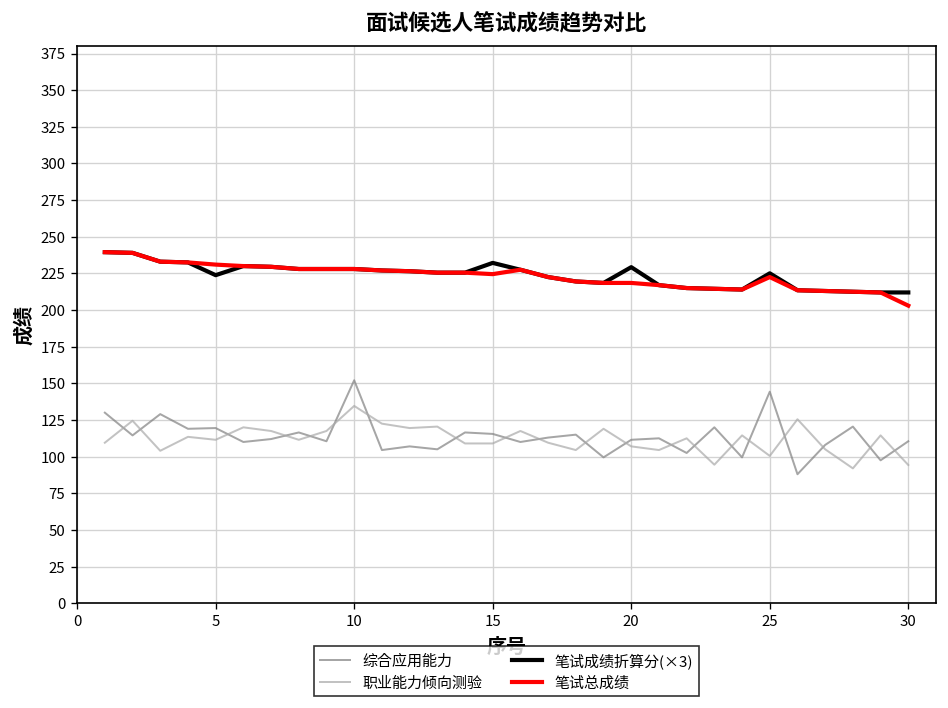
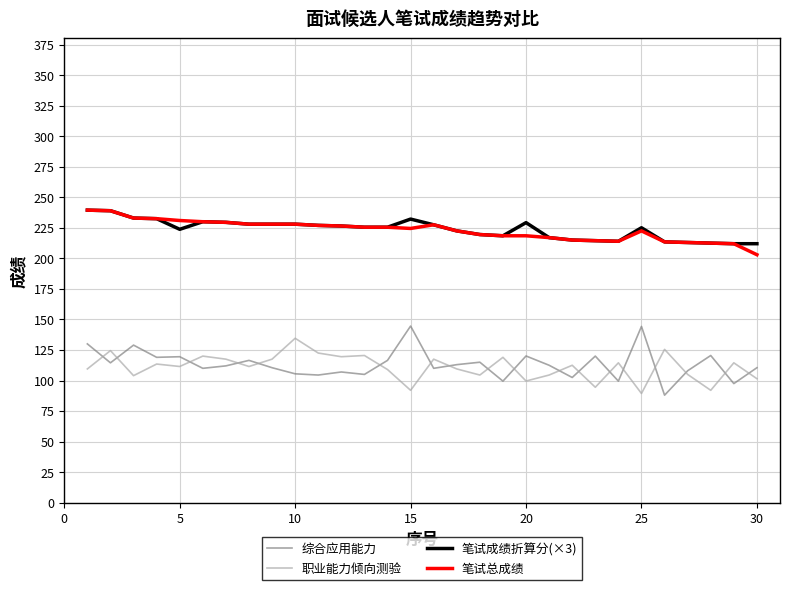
综合应用能力, 10: 152 -> 106
综合应用能力, 15: 116 -> 145
职业能力倾向测验, 15: 109 -> 92
综合应用能力, 20: 112 -> 120
职业能力倾向测验, 20: 107 -> 100
职业能力倾向测验, 25: 101 -> 89
职业能力倾向测验, 30: 94 -> 102
